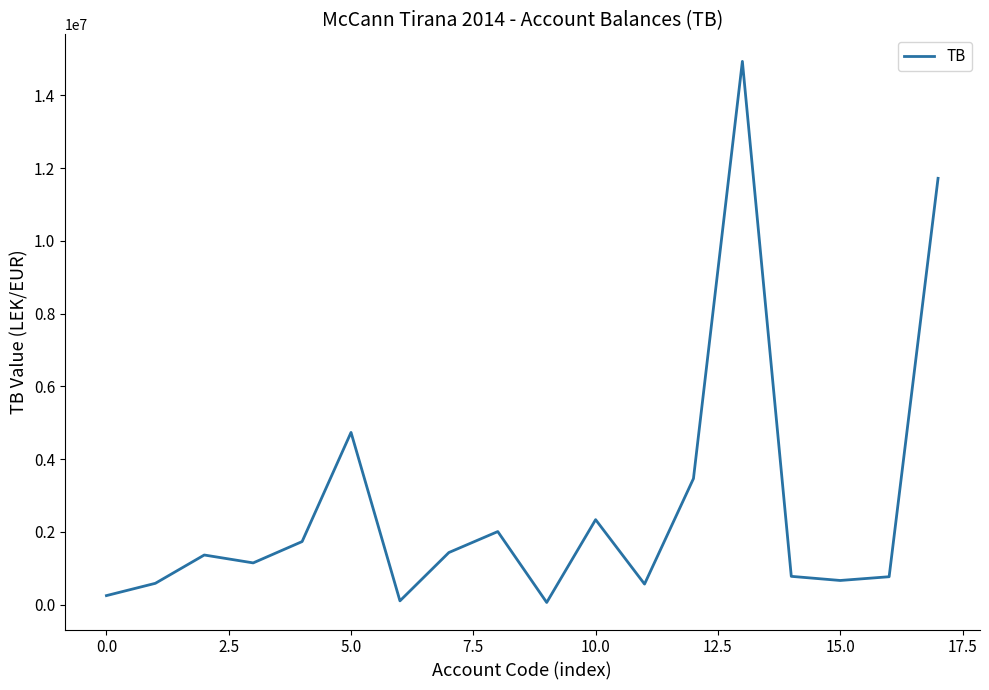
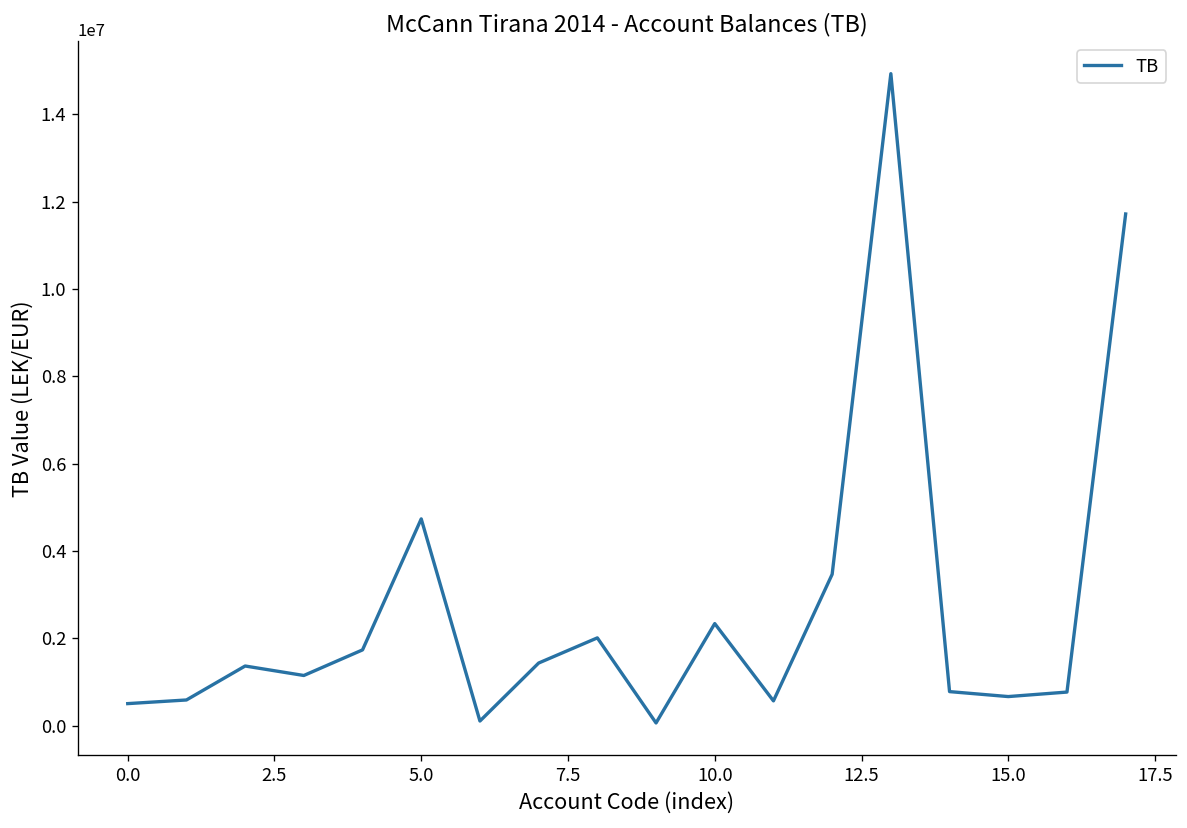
0.0: 300000 -> 500000
